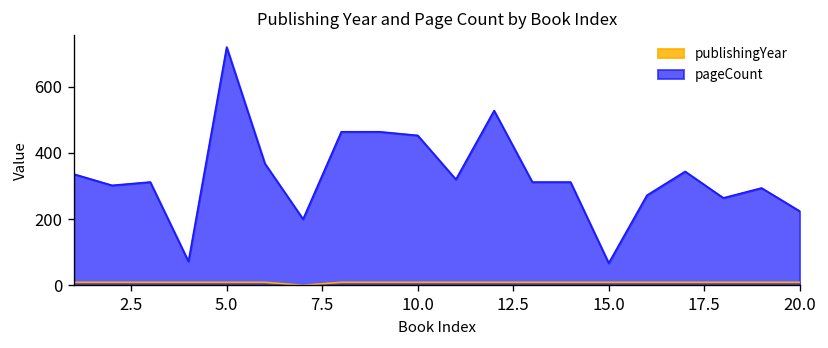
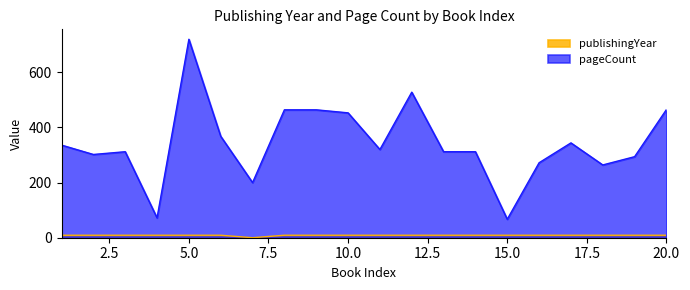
pageCount, 20.0: 220 -> 470
